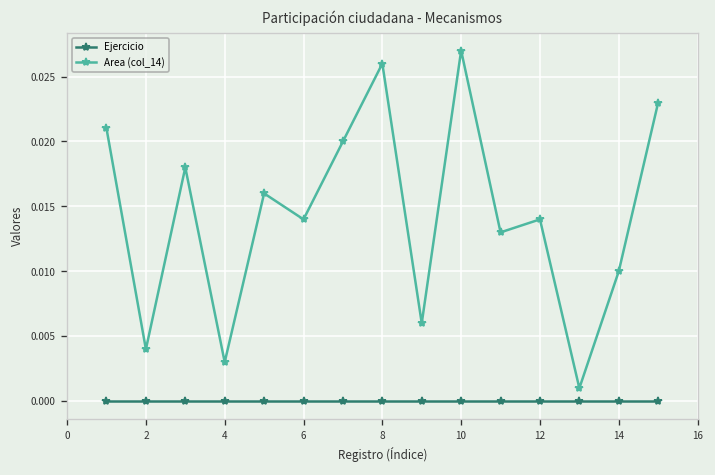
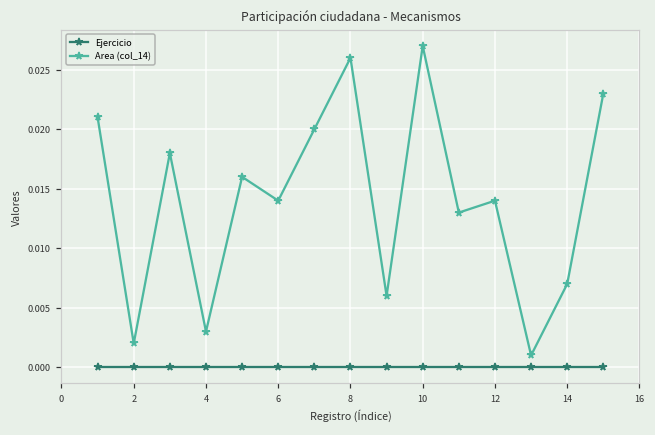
Area (col_14), 2: 0.0040 -> 0.0020
Area (col_14), 14: 0.0100 -> 0.0070
